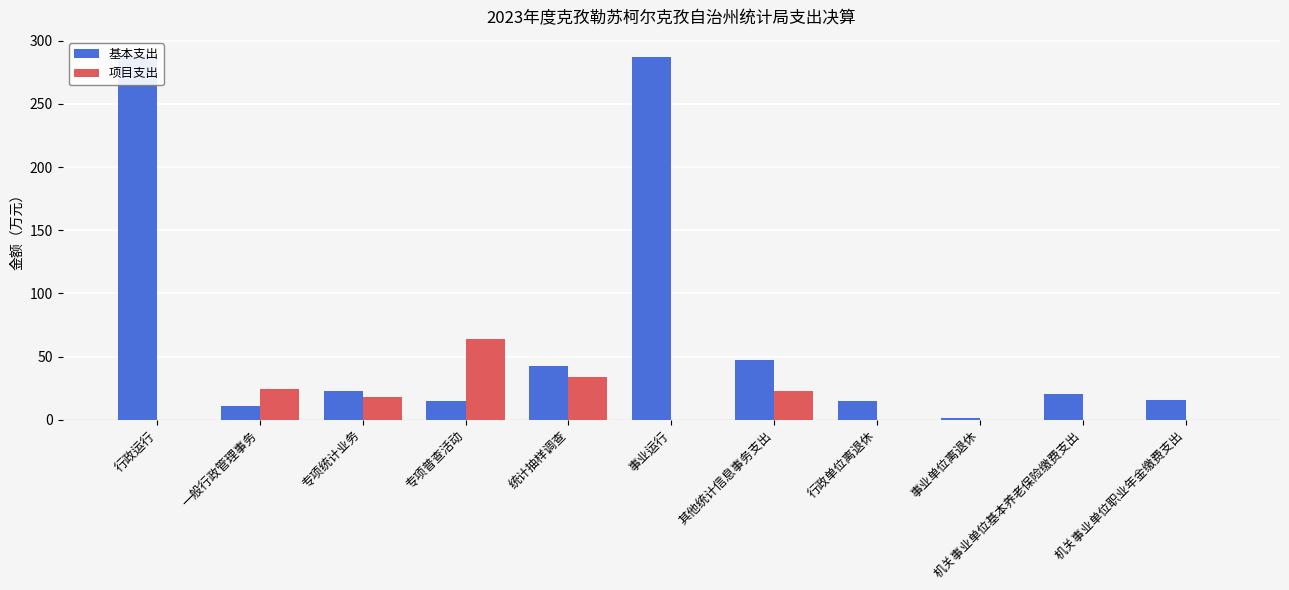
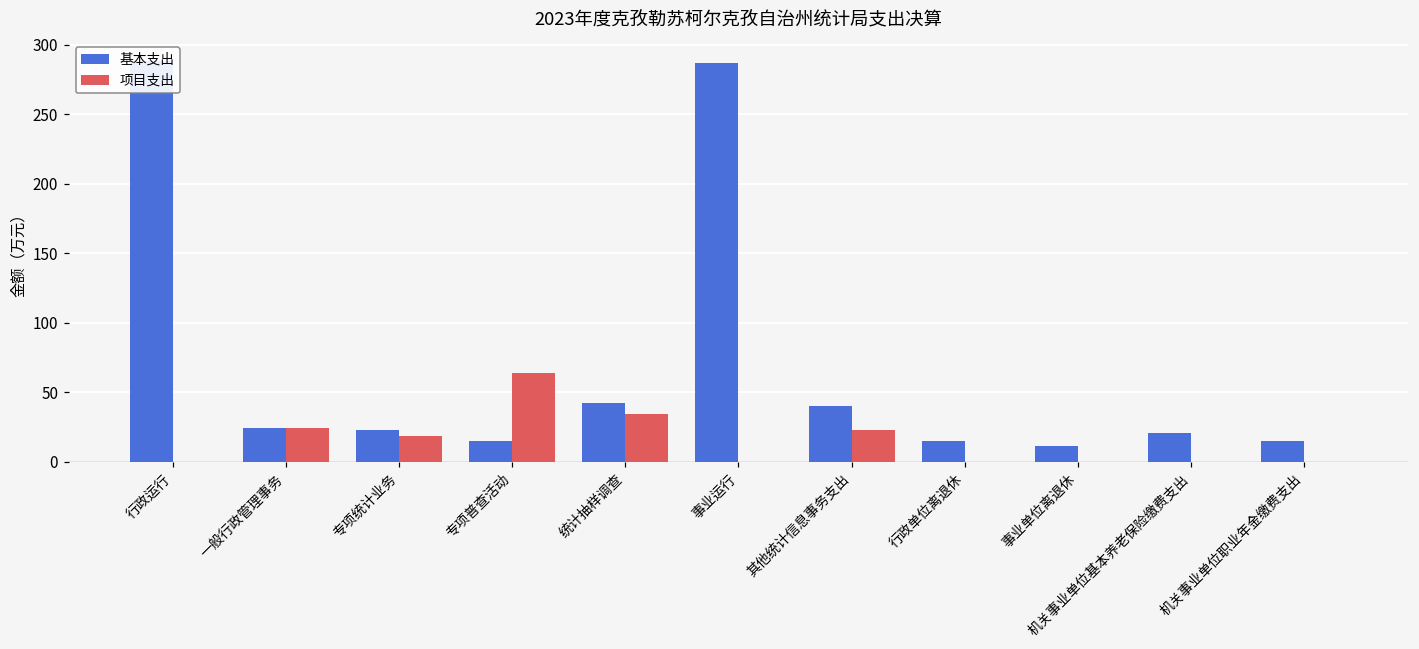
基本支出, 一般行政管理事务: 11 -> 24
基本支出, 其他统计信息事务支出: 47 -> 40
基本支出, 事业单位离退休: 1 -> 11
